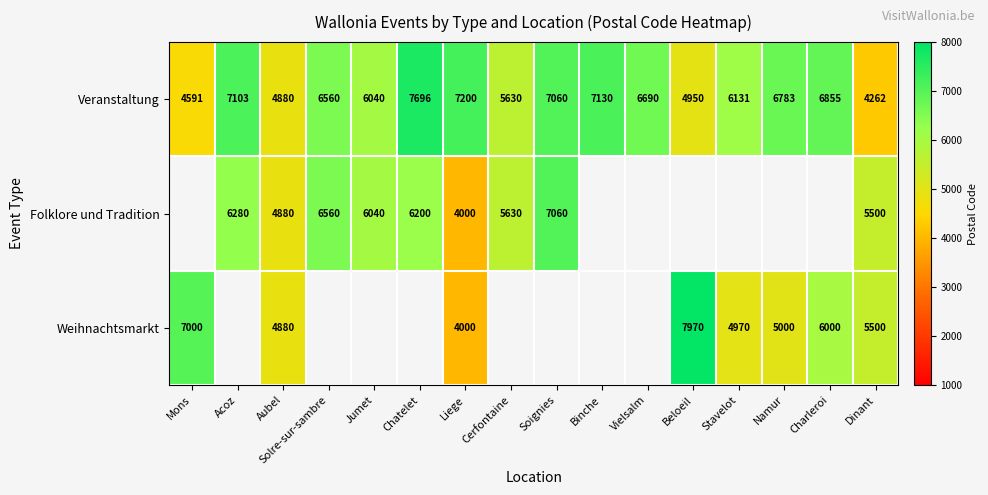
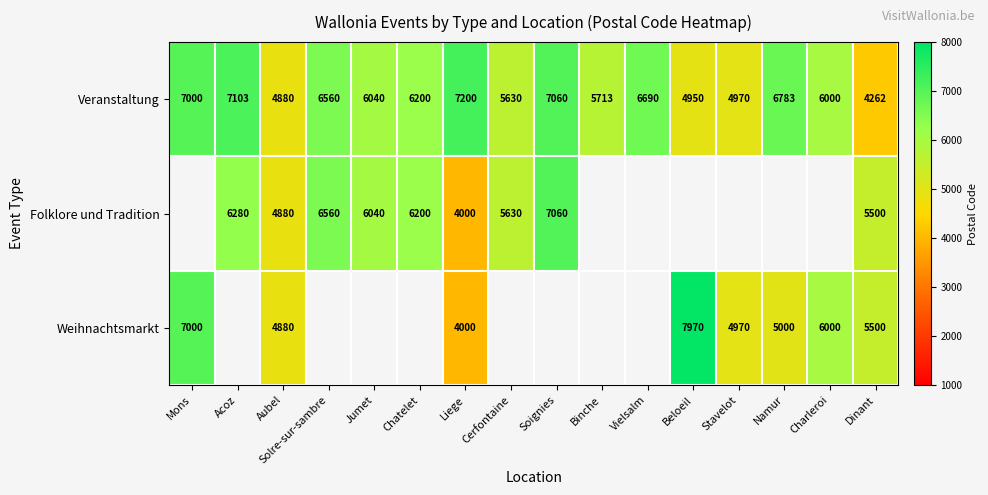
Veranstaltung, Mons: 4591 -> 7000
Veranstaltung, Chatelet: 7696 -> 6200
Veranstaltung, Binche: 7130 -> 5713
Veranstaltung, Stavelot: 6131 -> 4970
Veranstaltung, Charleroi: 6855 -> 6000
